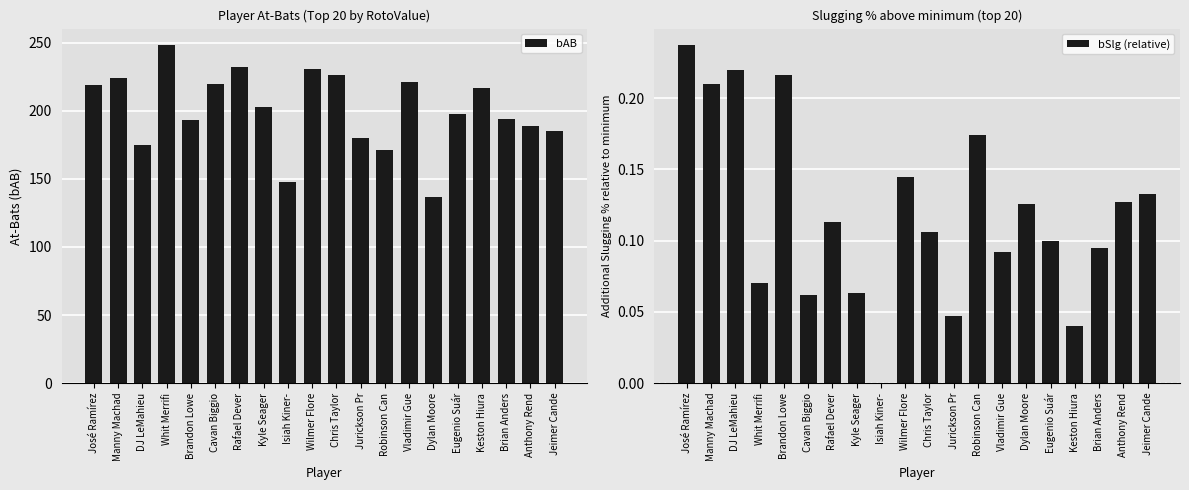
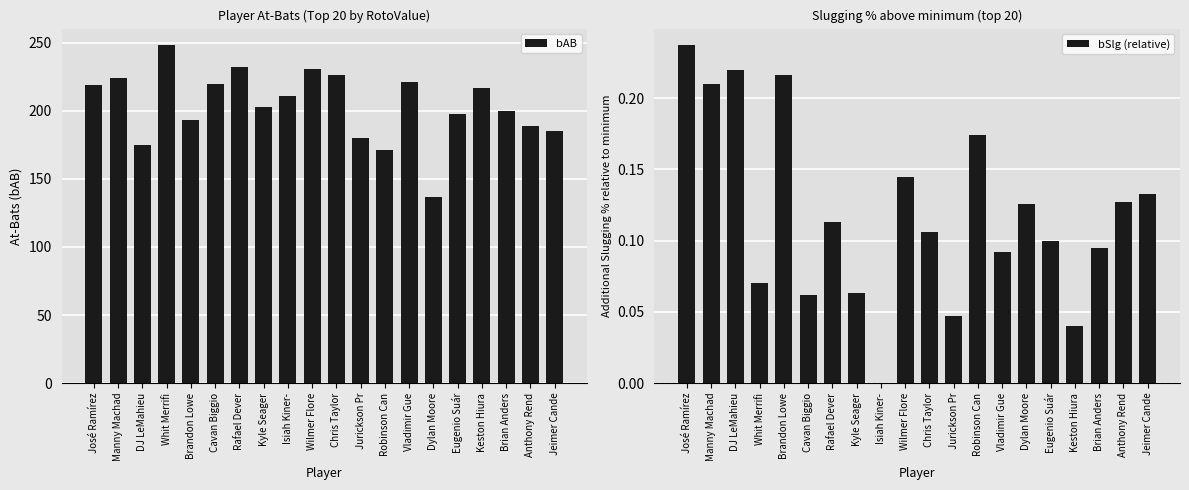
Player At-Bats (Top 20 by RotoValue), Isiah Kiner-: 148 -> 211
Player At-Bats (Top 20 by RotoValue), Brian Anders: 194 -> 200
